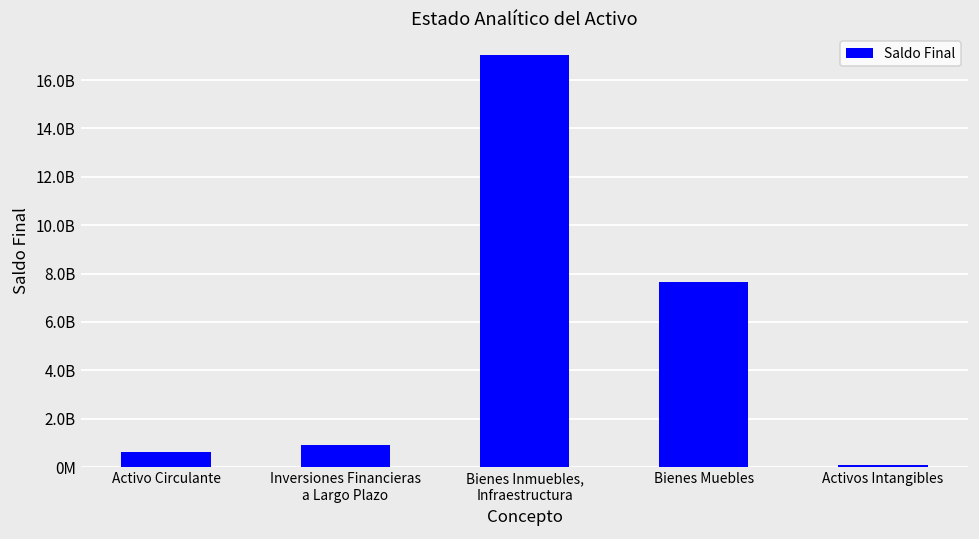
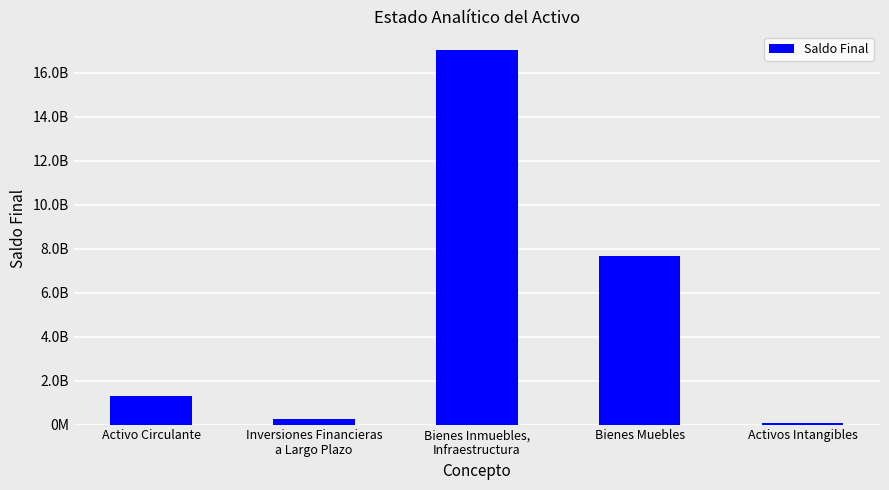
Activo Circulante: 600000000 -> 1300000000
Inversiones Financieras a Largo Plazo: 900000000 -> 200000000
